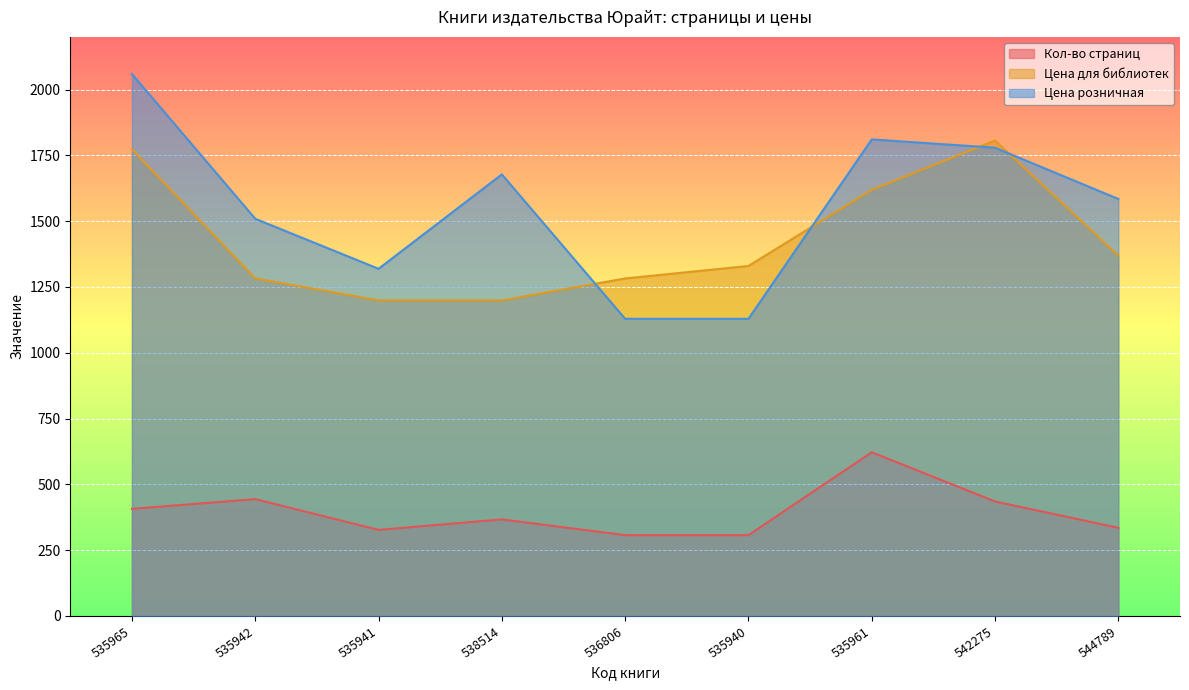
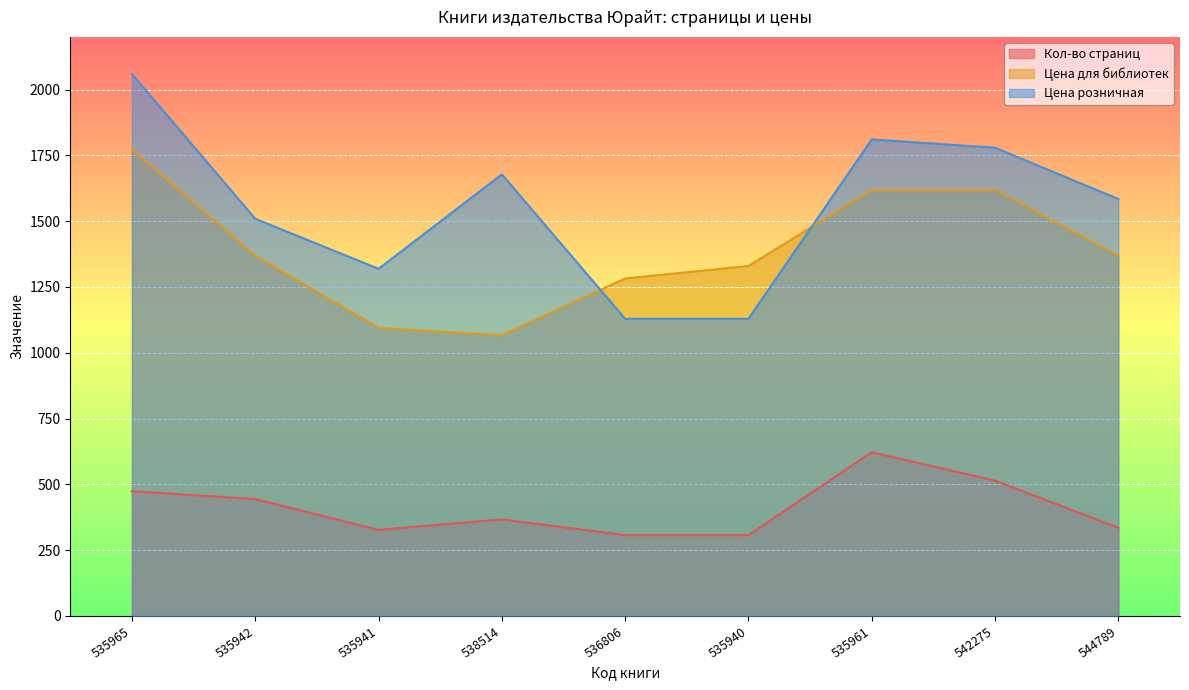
Кол-во страниц, 535965: 410 -> 470
Цена для библиотек, 535942: 1280 -> 1370
Цена для библиотек, 535941: 1200 -> 1090
Цена для библиотек, 538514: 1200 -> 1070
Кол-во страниц, 542275: 440 -> 510
Цена для библиотек, 542275: 1810 -> 1620
